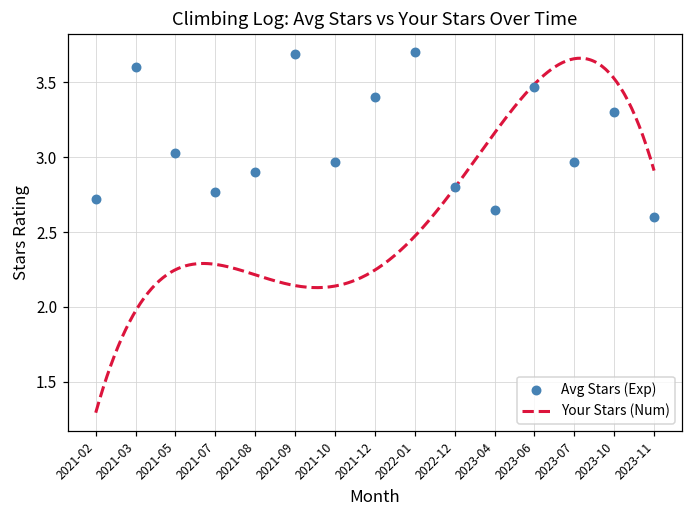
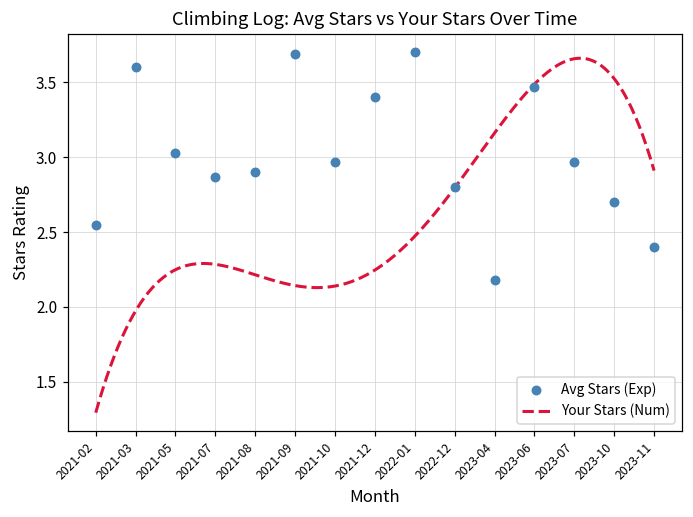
Avg Stars (Exp), 2021-02: 2.72 -> 2.55
Avg Stars (Exp), 2021-07: 2.77 -> 2.87
Avg Stars (Exp), 2023-04: 2.65 -> 2.18
Avg Stars (Exp), 2023-10: 3.3 -> 2.7
Avg Stars (Exp), 2023-11: 2.6 -> 2.4
